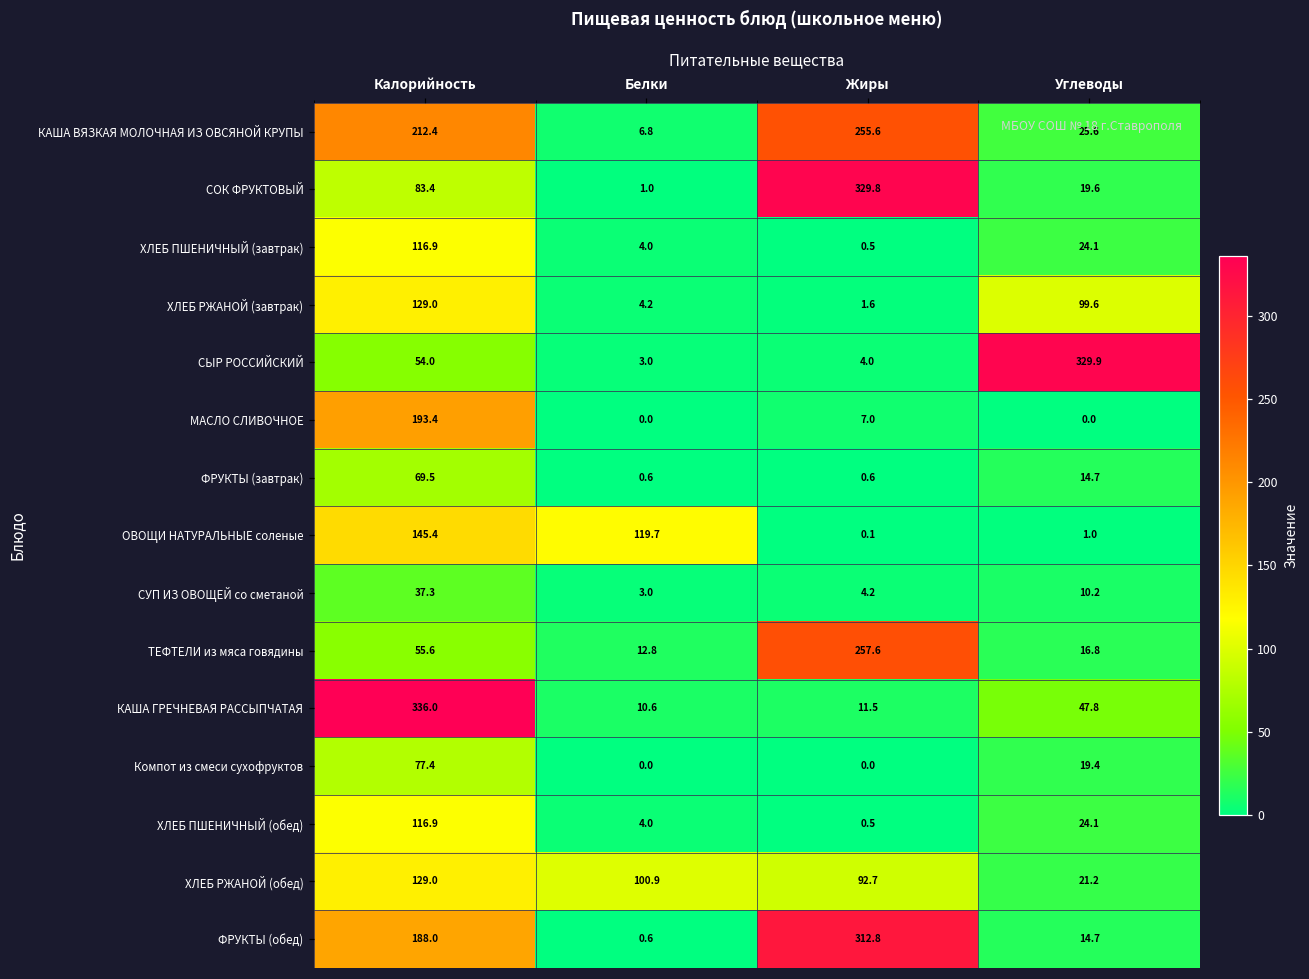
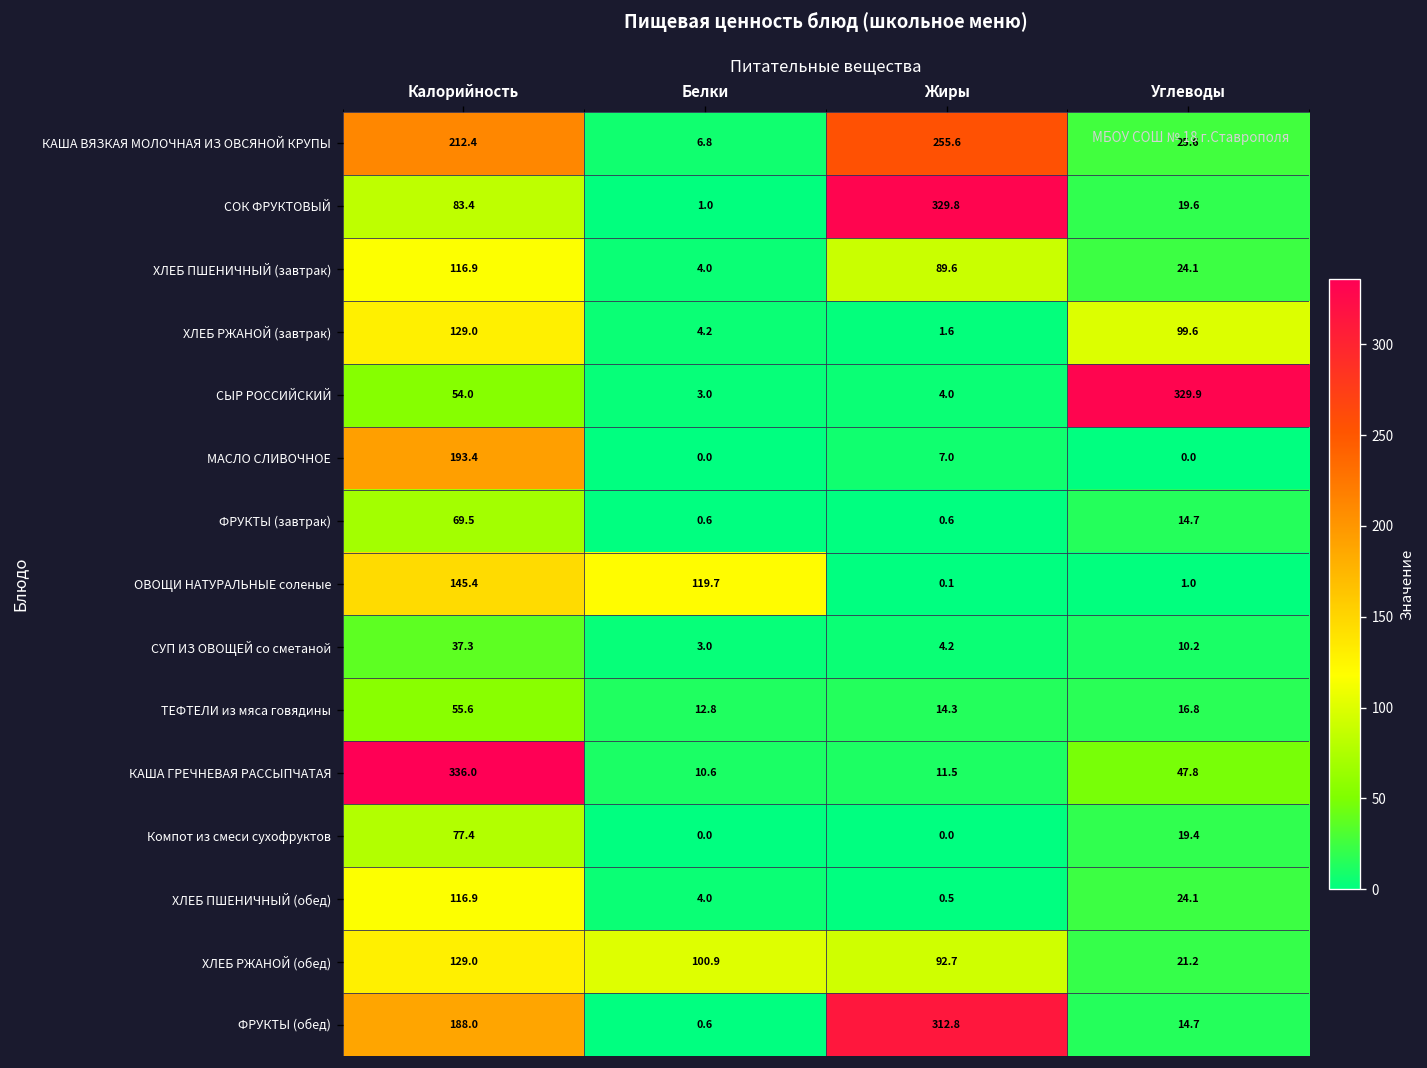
ХЛЕБ ПШЕНИЧНЫЙ (завтрак), Жиры: 0.5 -> 89.6
ТЕФТЕЛИ из мяса говядины, Жиры: 257.6 -> 14.3
